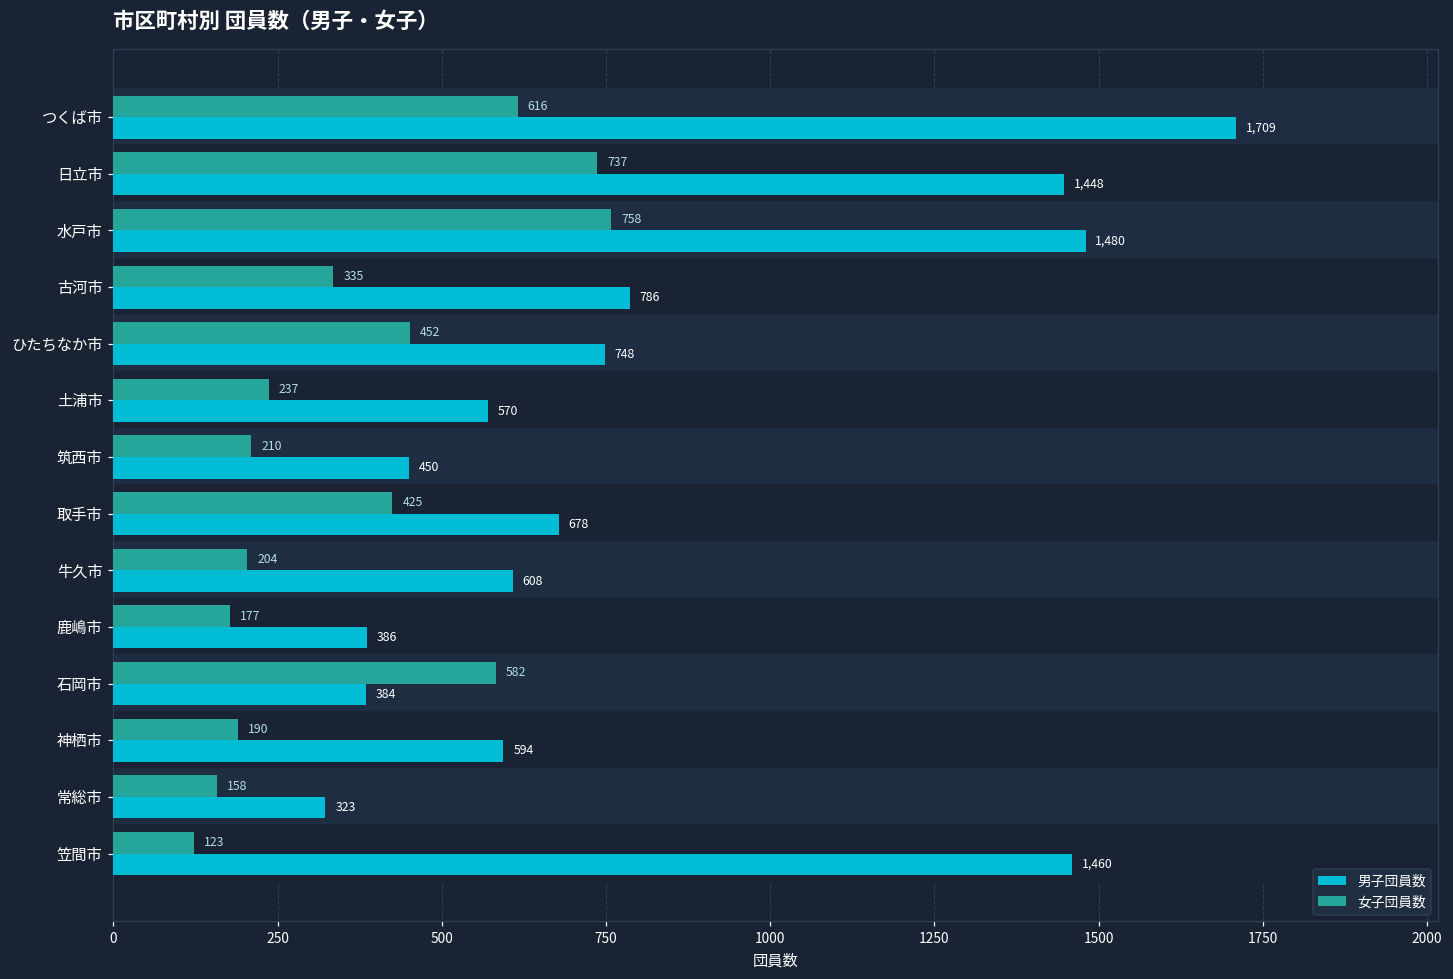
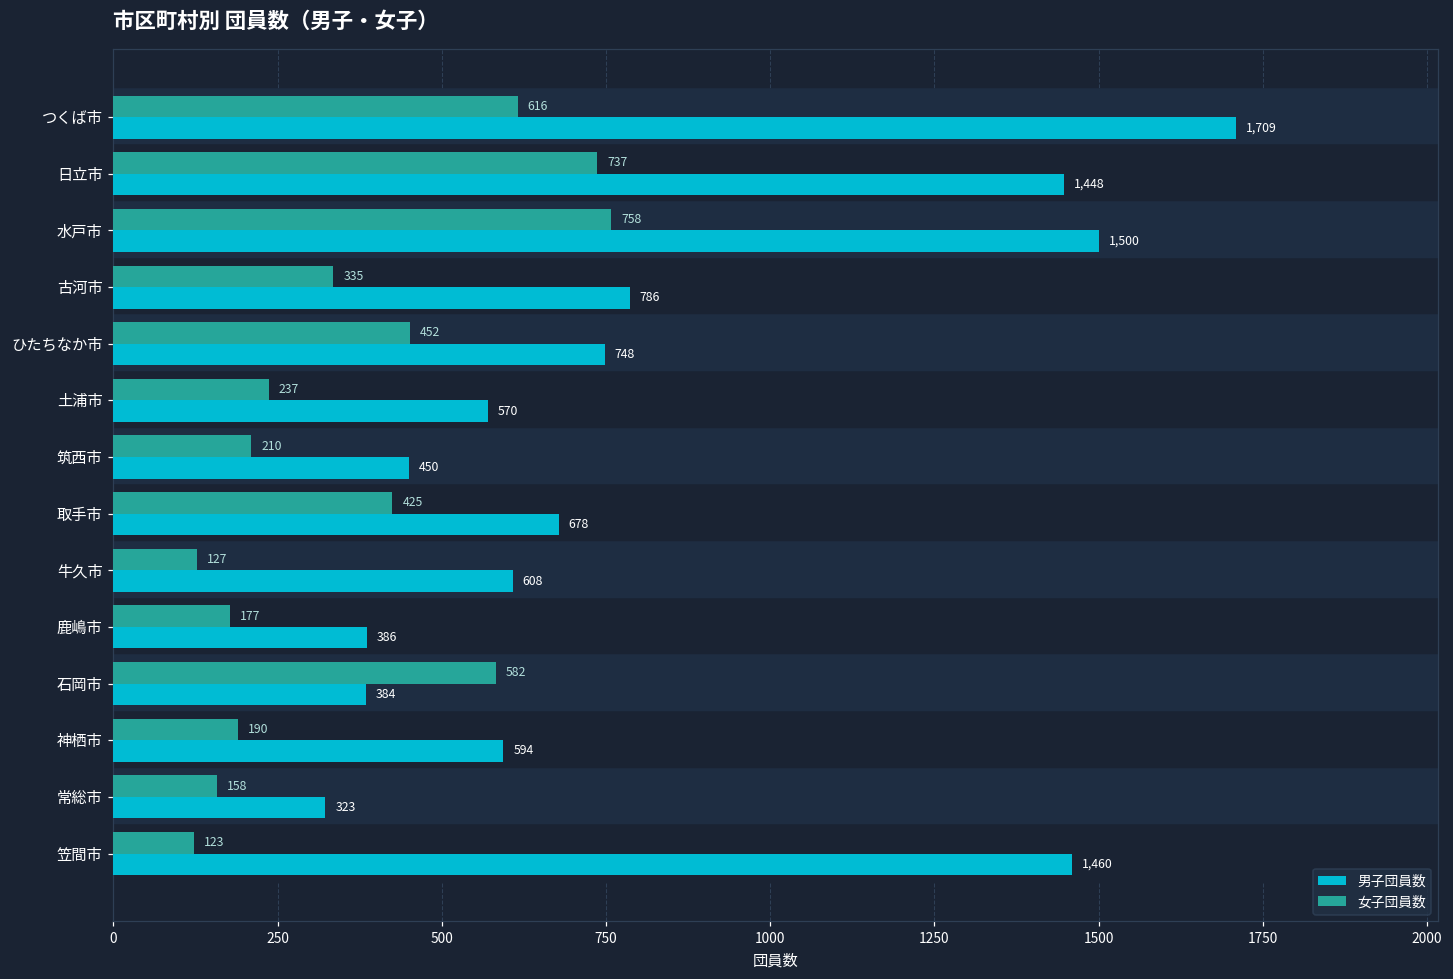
男子団員数, 水戸市: 1,480 -> 1,500
女子団員数, 牛久市: 204 -> 127
